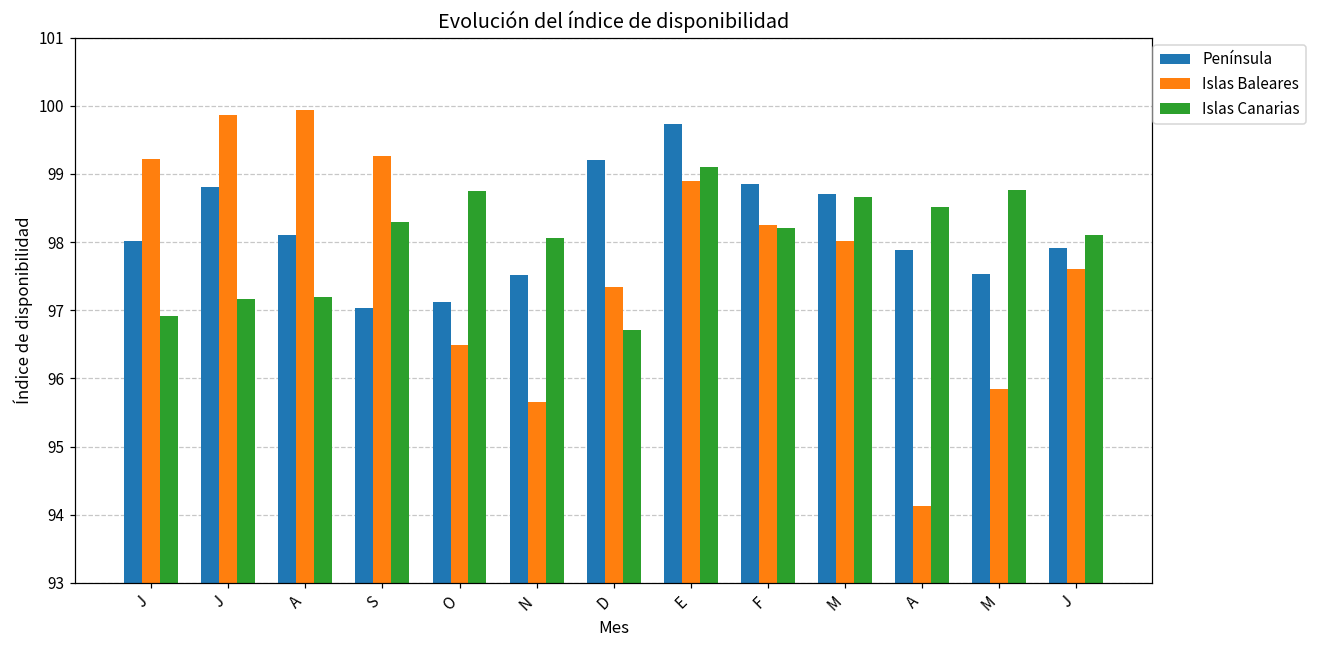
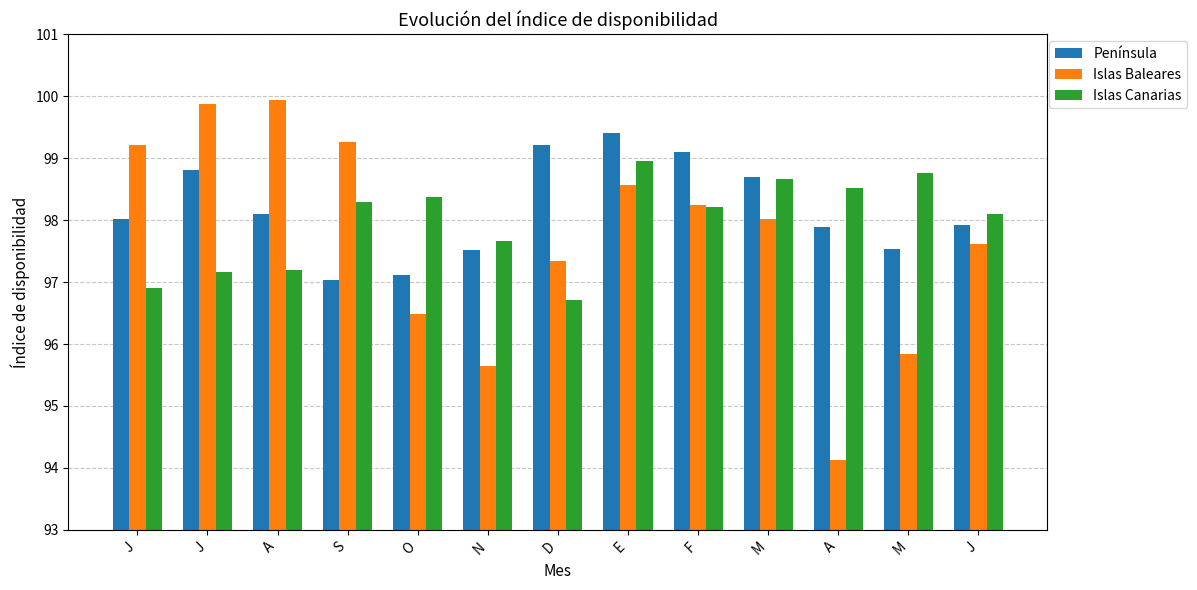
Islas Canarias, O: 98.8 -> 98.4
Islas Canarias, N: 98.1 -> 97.7
Península, E: 99.7 -> 99.4
Islas Baleares, E: 98.9 -> 98.6
Islas Canarias, E: 99.1 -> 99.0
Península, F: 98.9 -> 99.1
